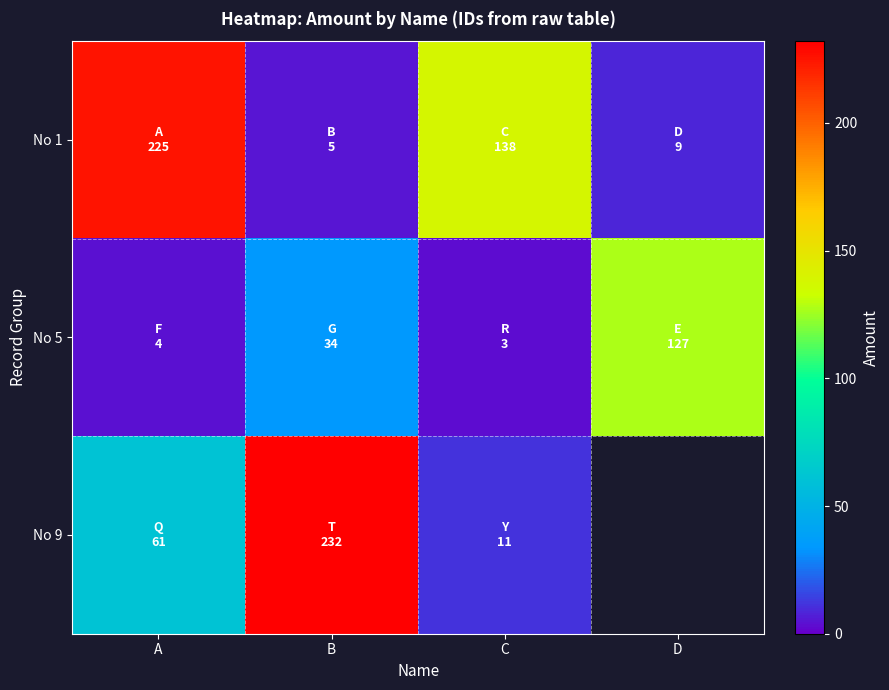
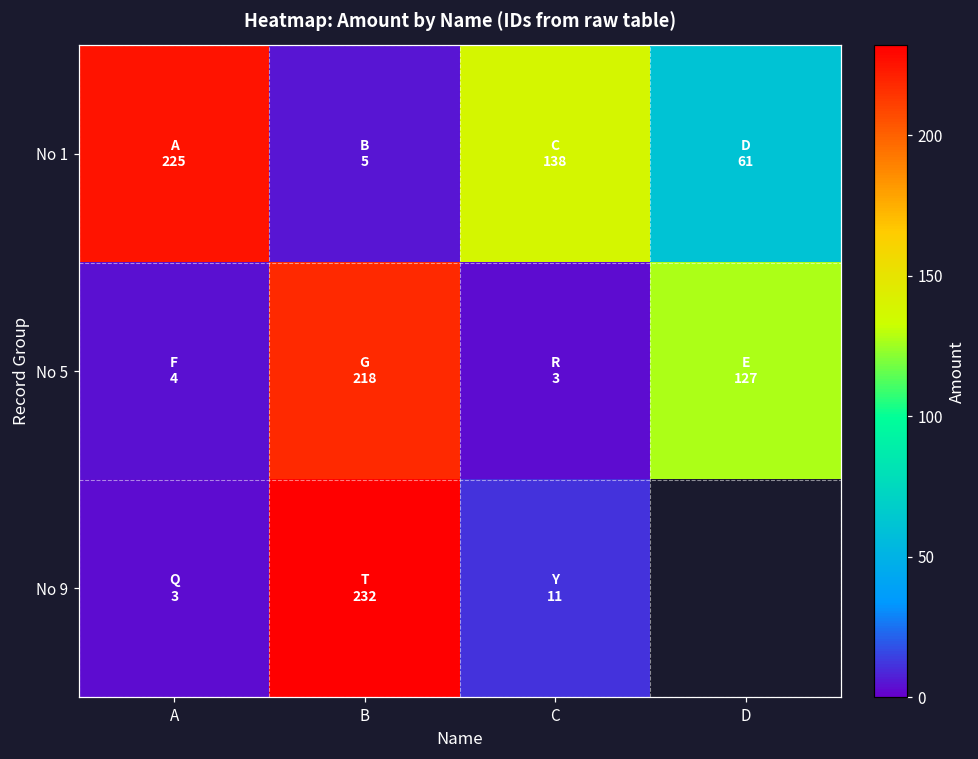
No 1, D: 9 -> 61
No 5, B: 34 -> 218
No 9, A: 61 -> 3
